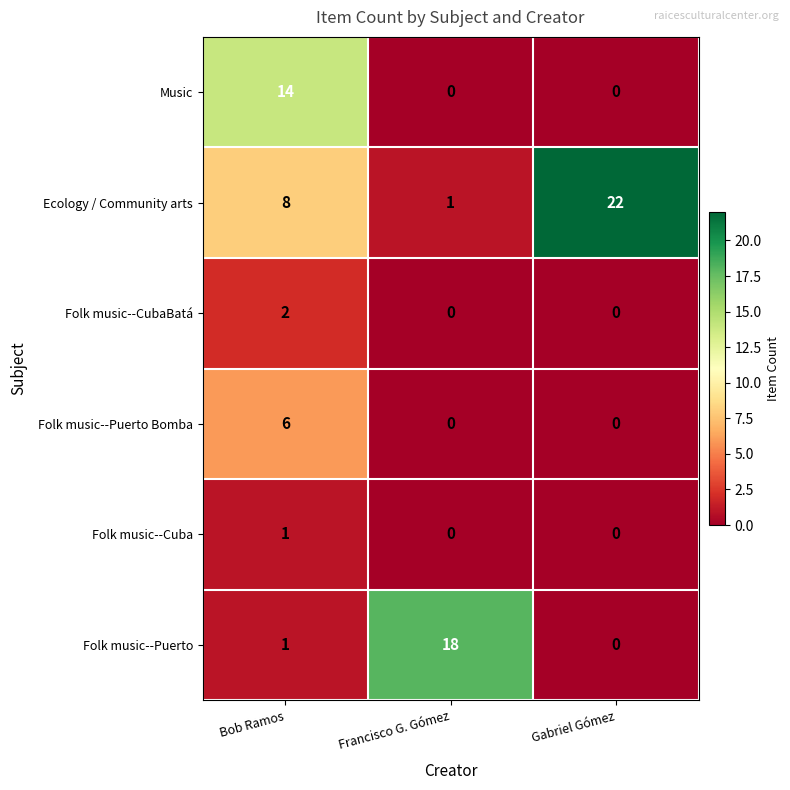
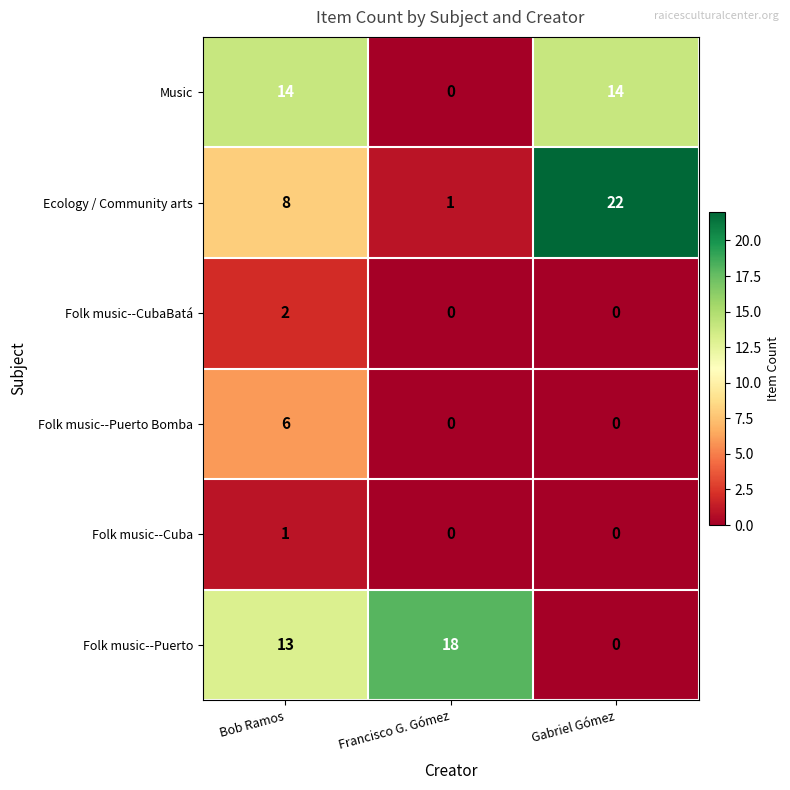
Music, Gabriel Gómez: 0 -> 14
Folk music--Puerto, Bob Ramos: 1 -> 13
